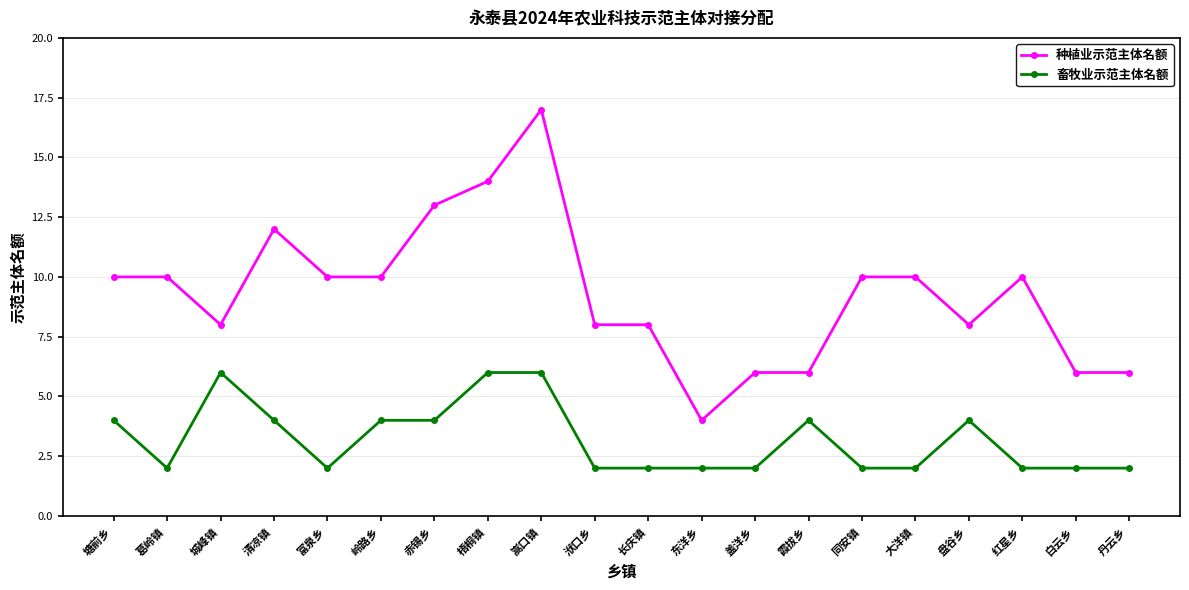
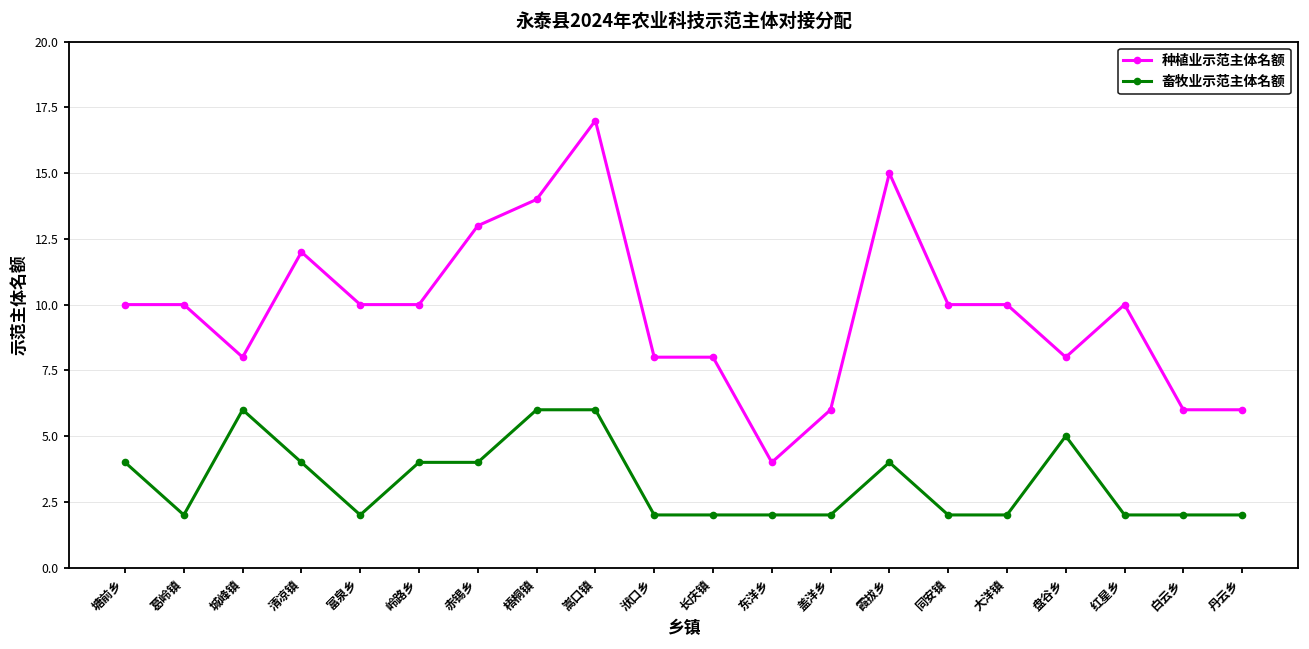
种植业示范主体名额, 霞拔乡: 6 -> 15
畜牧业示范主体名额, 盘谷乡: 4 -> 5
